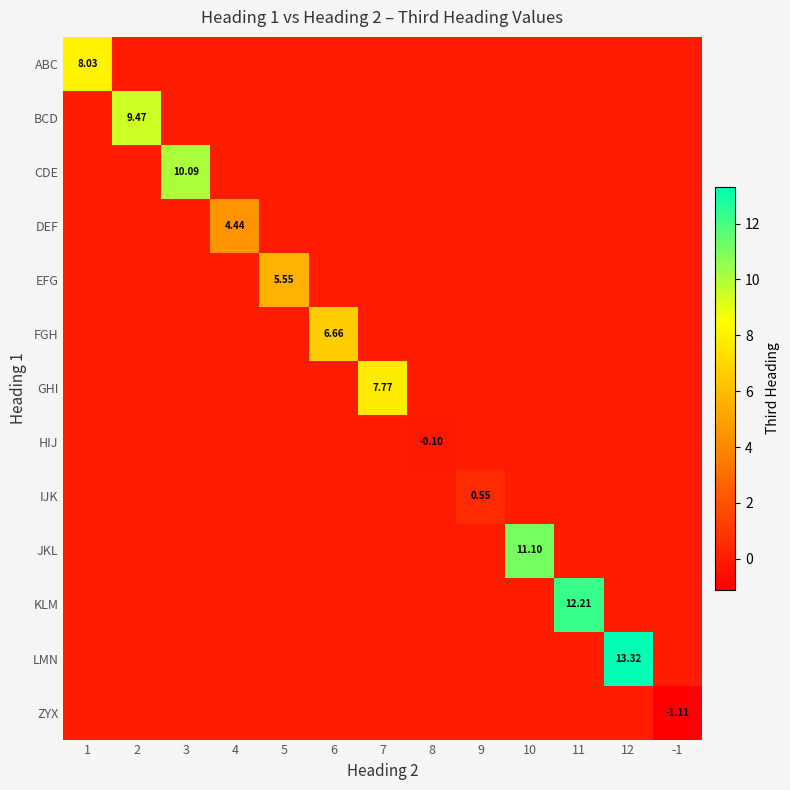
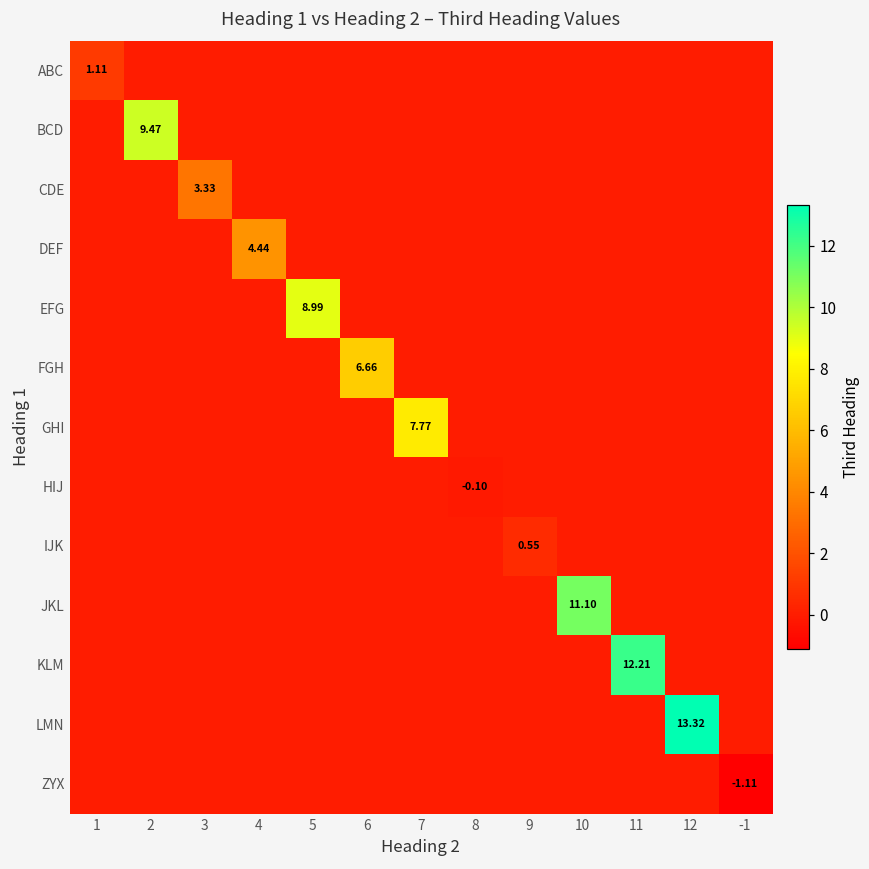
ABC, 1: 8.03 -> 1.11
CDE, 3: 10.09 -> 3.33
EFG, 5: 5.55 -> 8.99
